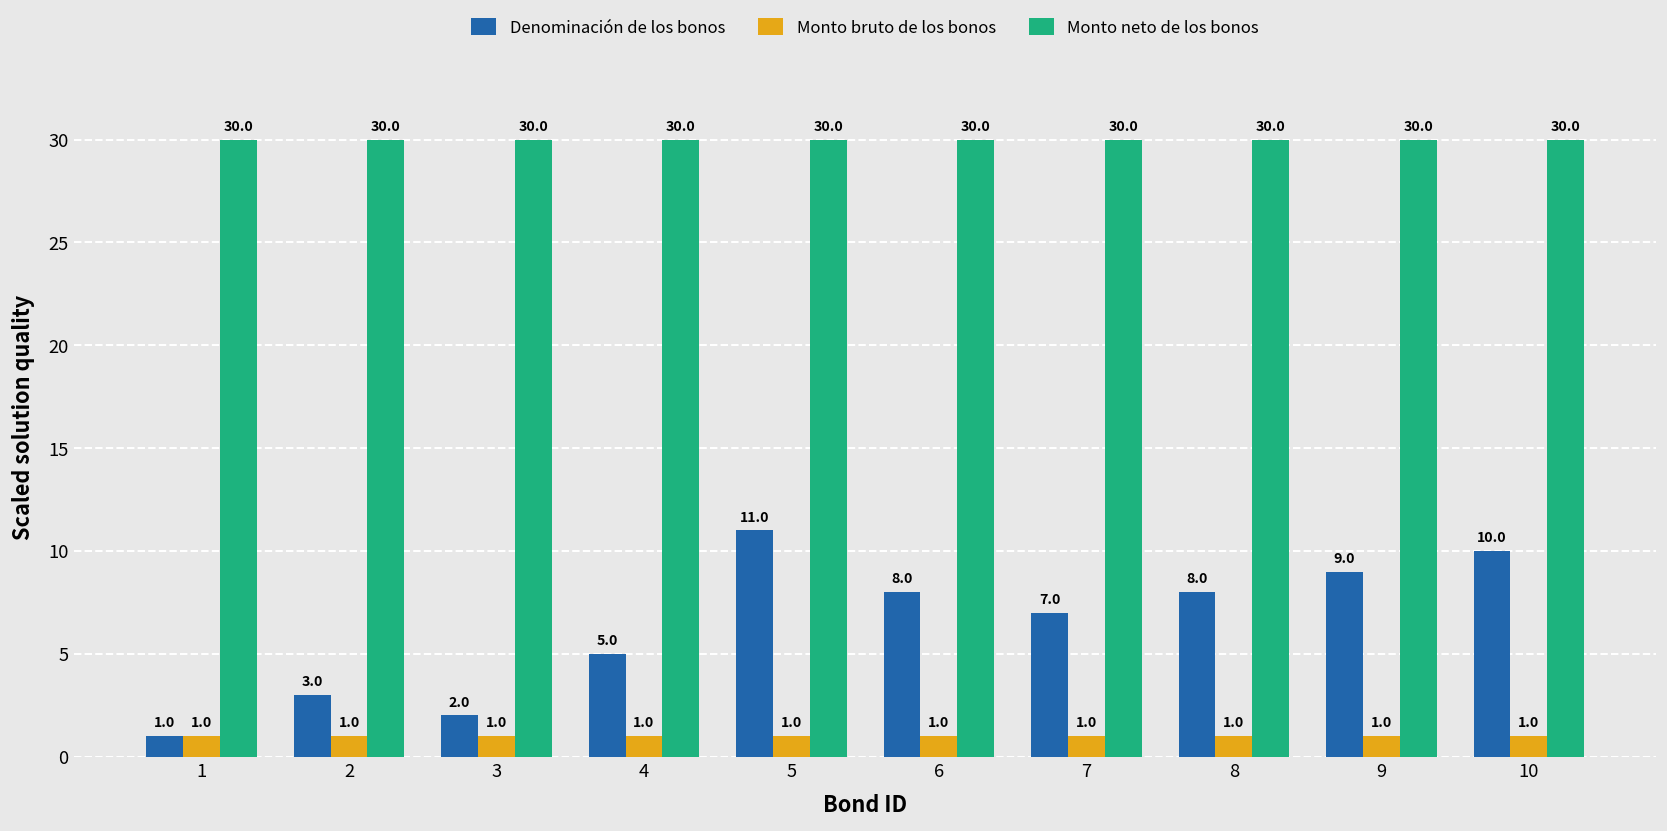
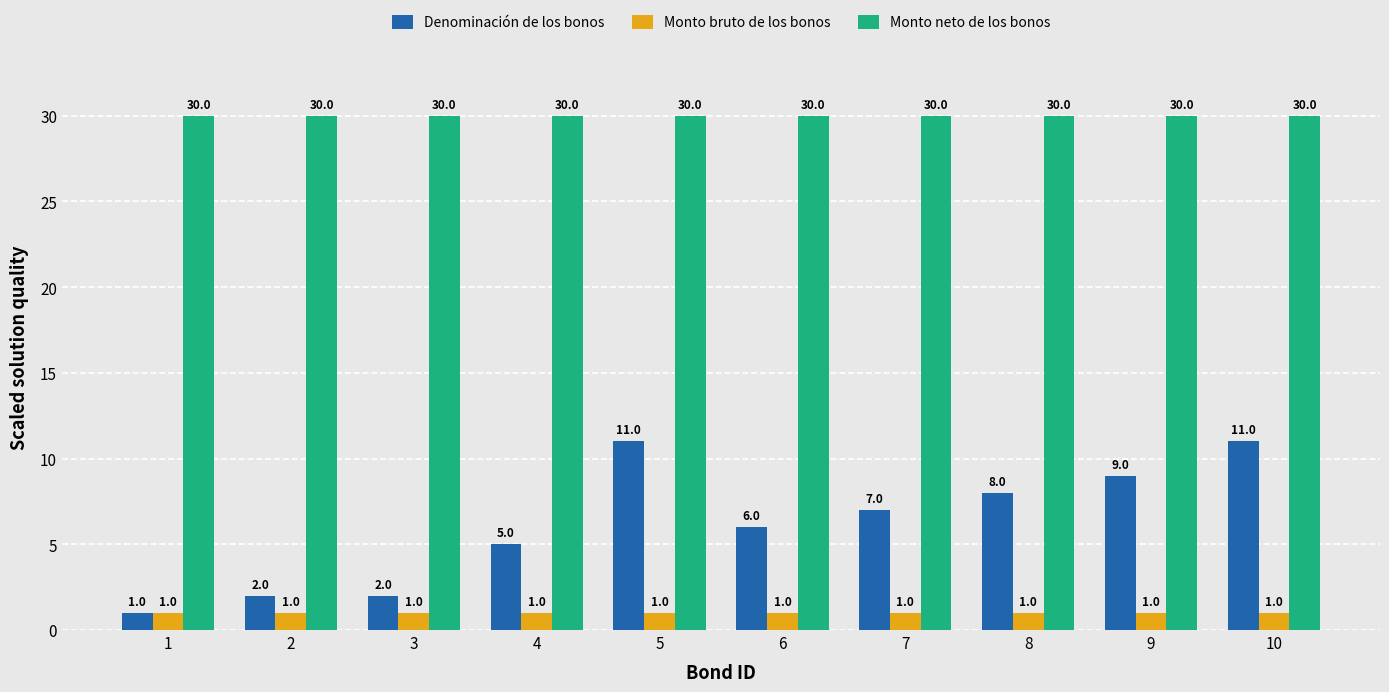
Denominación de los bonos, 2: 3.0 -> 2.0
Denominación de los bonos, 6: 8.0 -> 6.0
Denominación de los bonos, 10: 10.0 -> 11.0
